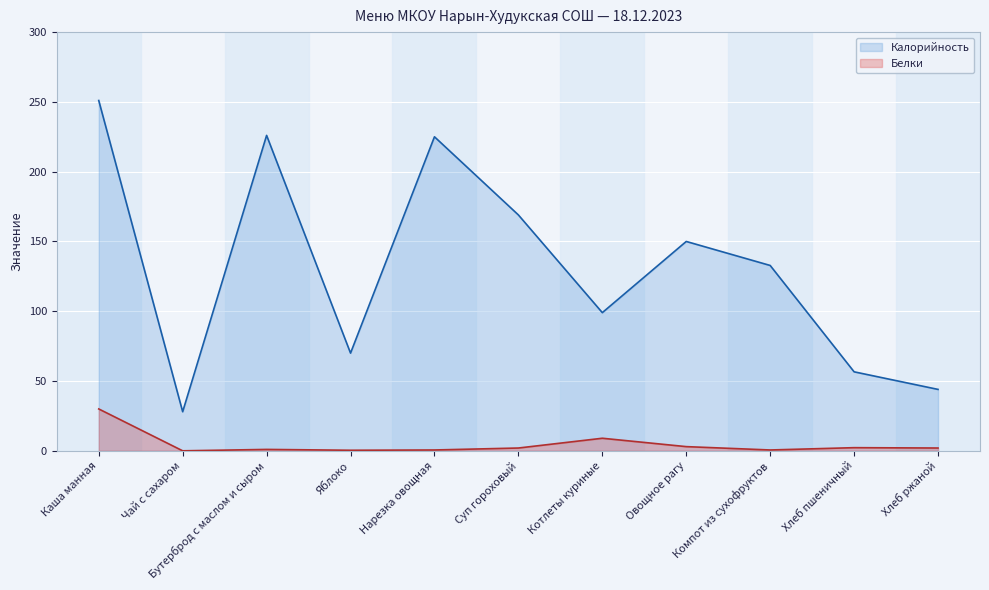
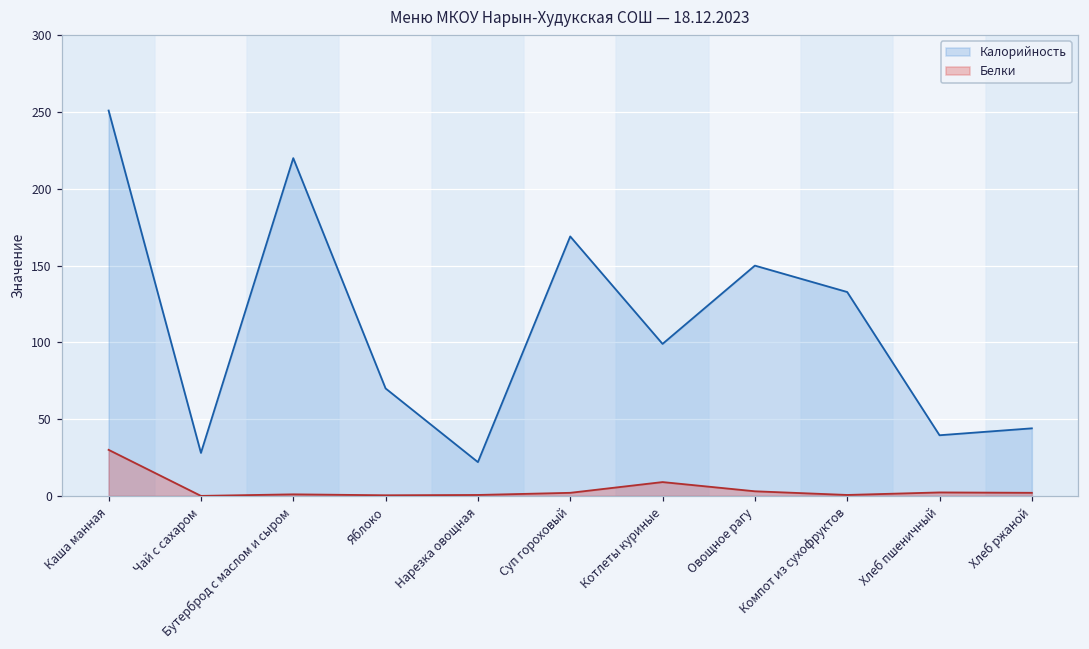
Калорийность, Бутерброд с маслом и сыром: 226 -> 220
Калорийность, Нарезка овощная: 225 -> 22
Калорийность, Хлеб пшеничный: 57 -> 40
